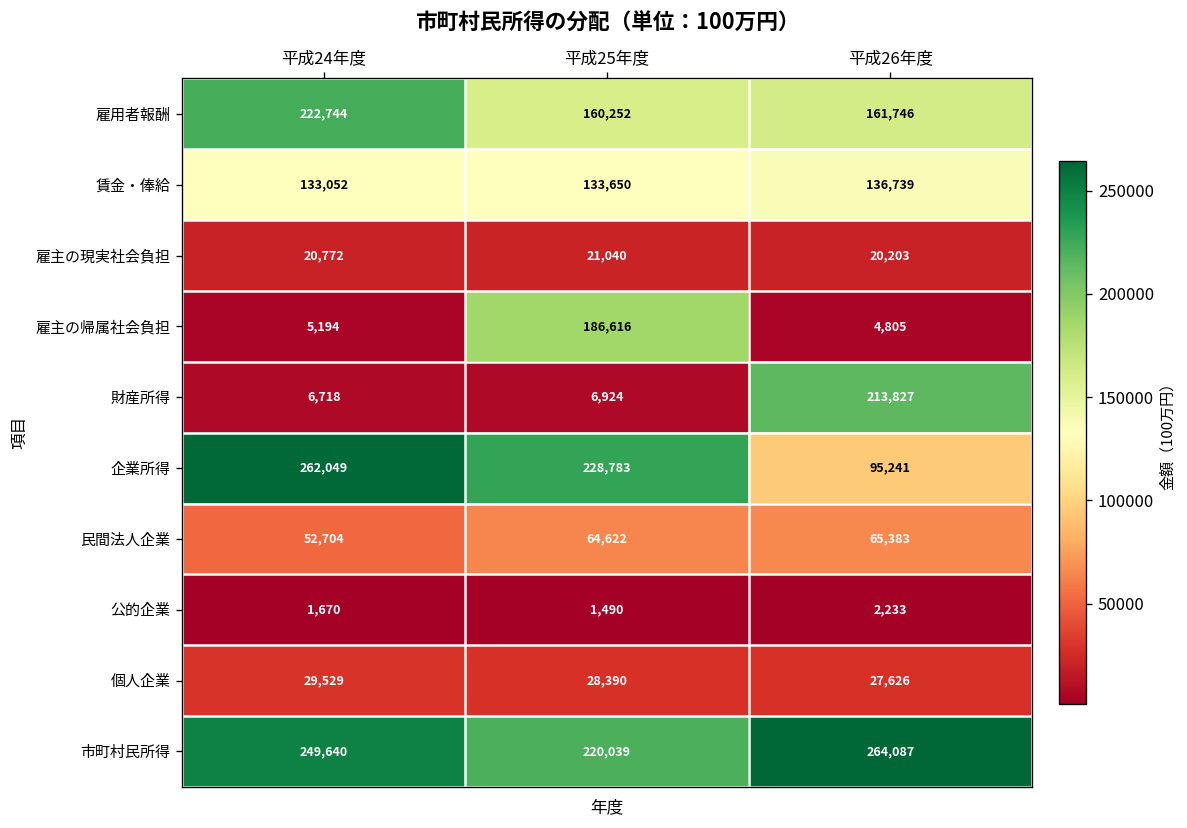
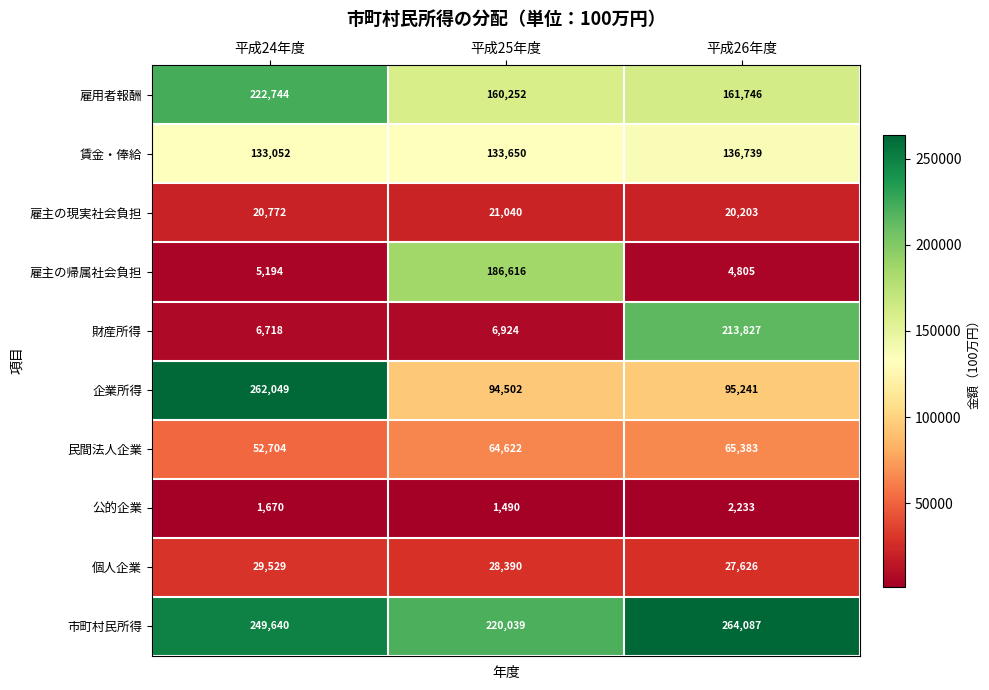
企業所得, 平成25年度: 228,783 -> 94,502
